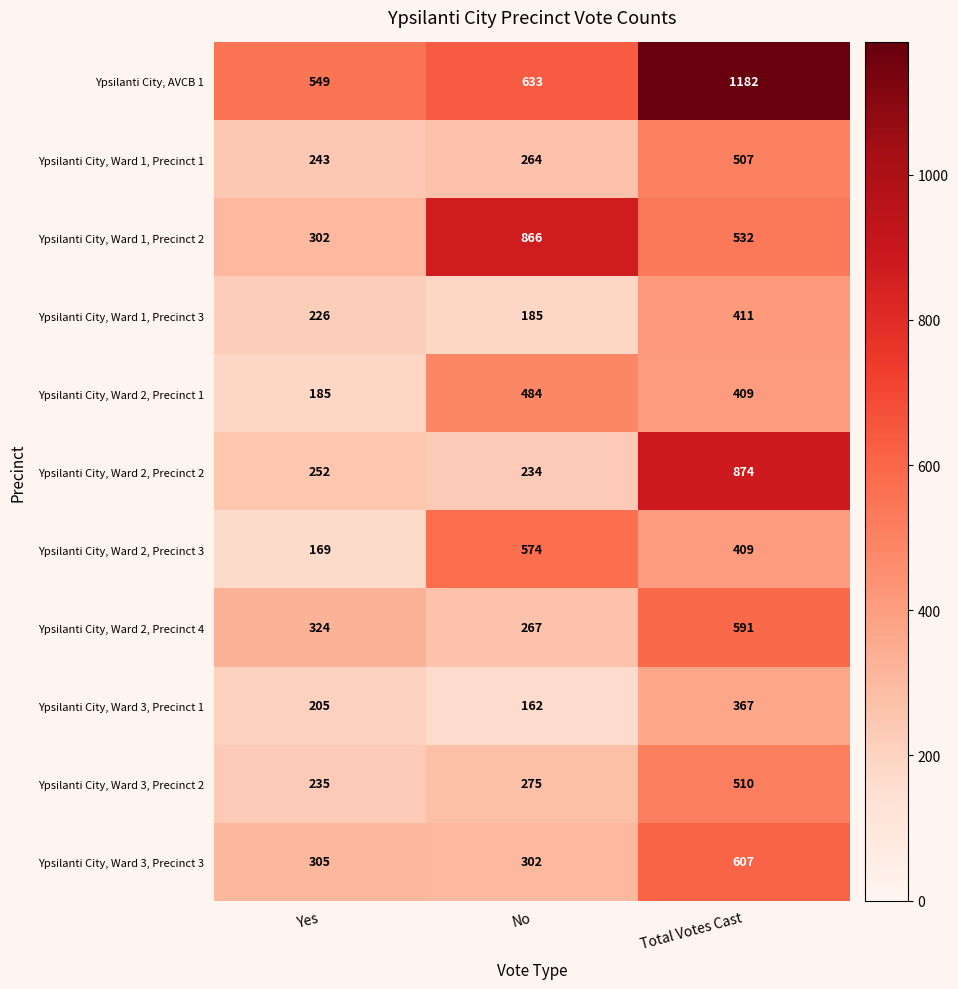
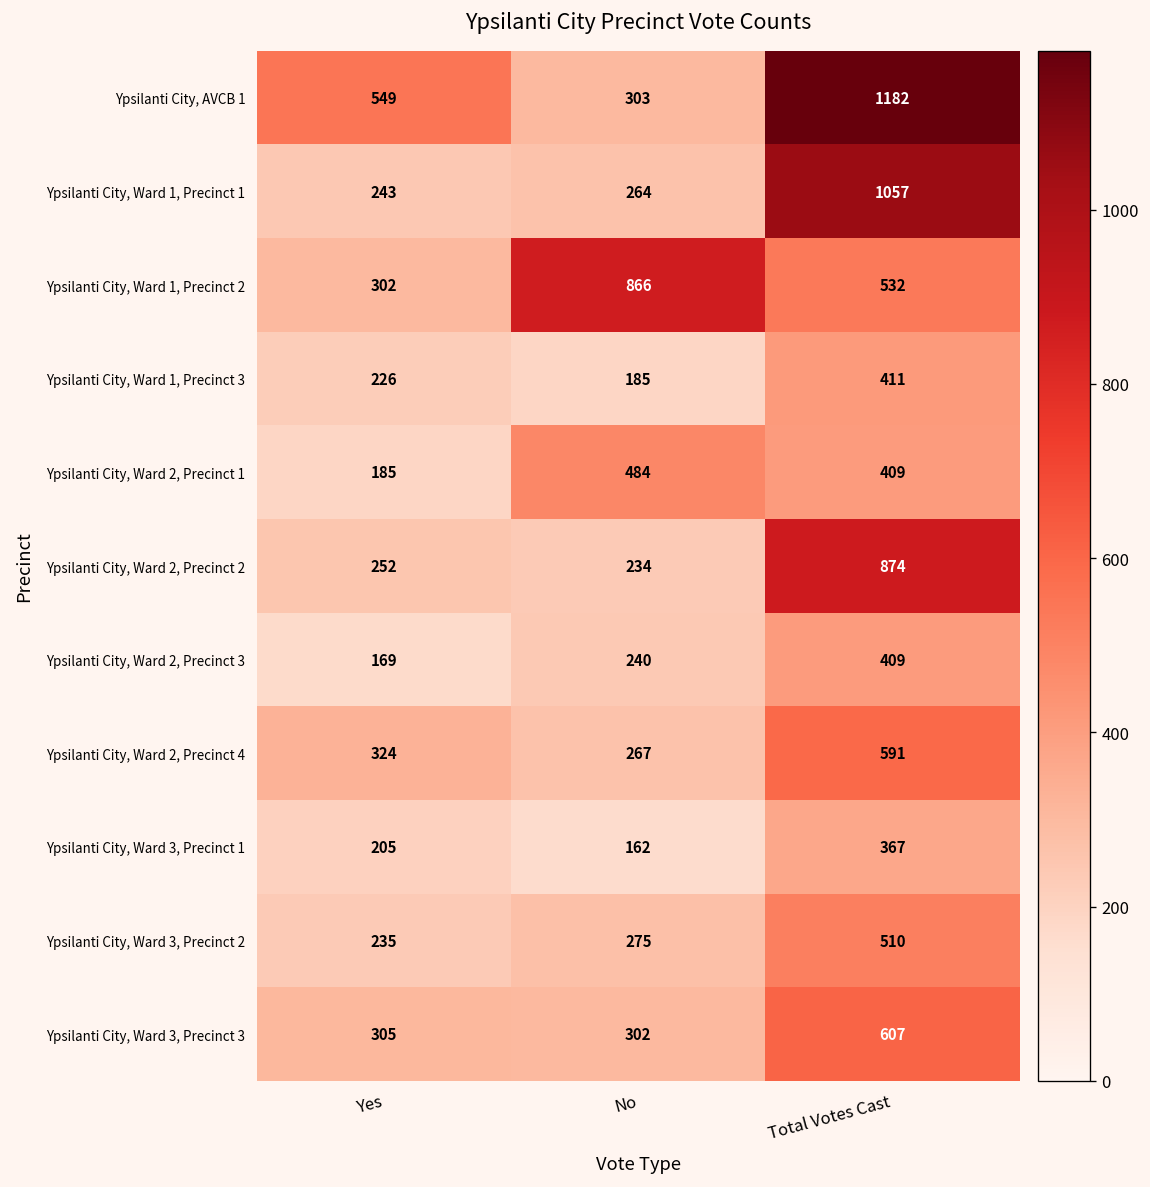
Ypsilanti City, AVCB 1, No: 633 -> 303
Ypsilanti City, Ward 1, Precinct 1, Total Votes Cast: 507 -> 1057
Ypsilanti City, Ward 2, Precinct 3, No: 574 -> 240
